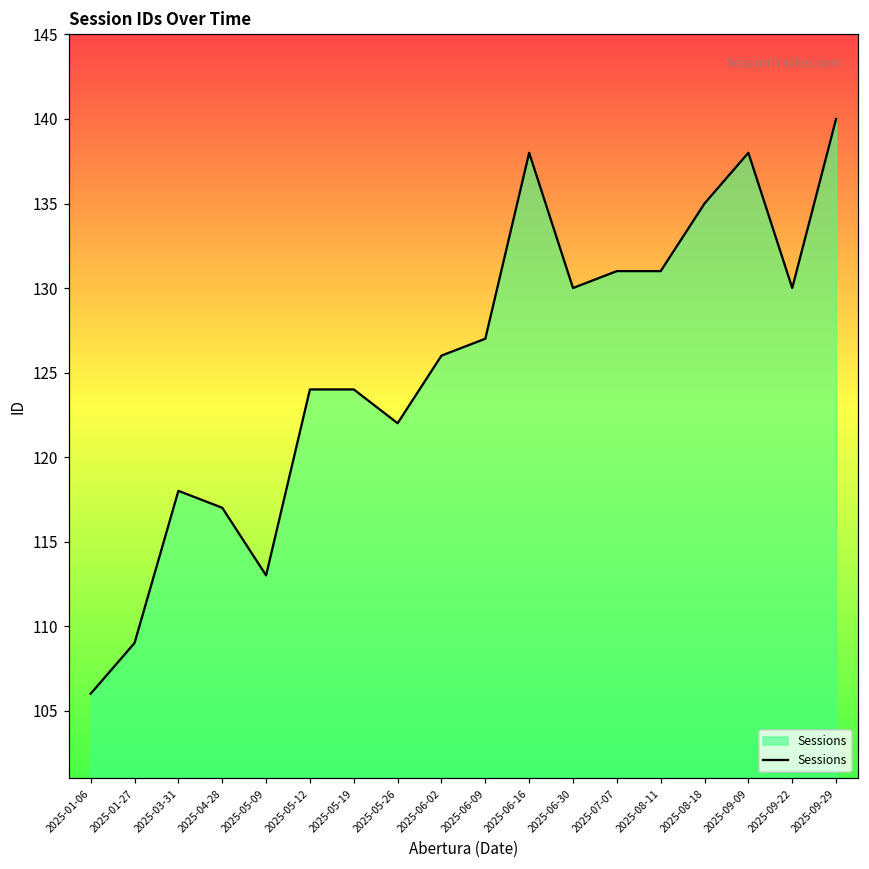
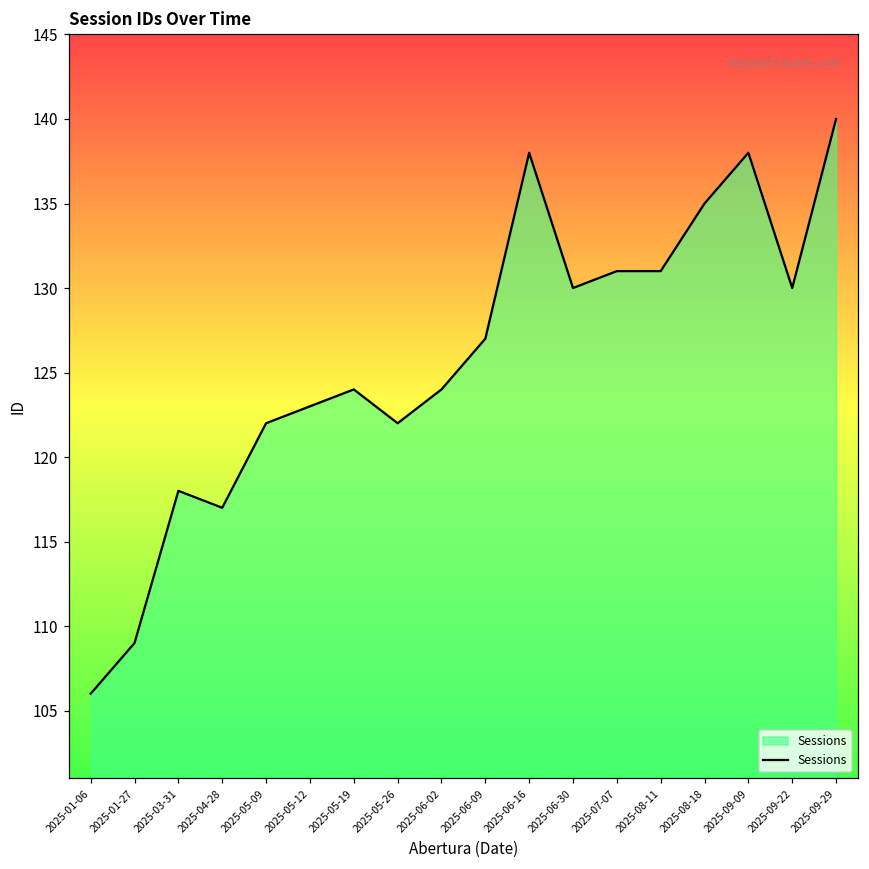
2025-05-09: 113 -> 122
2025-05-12: 124 -> 123
2025-06-02: 126 -> 124
